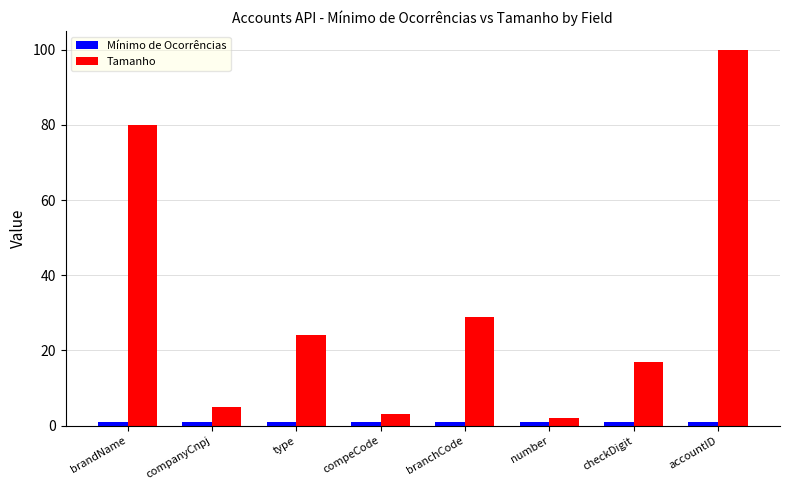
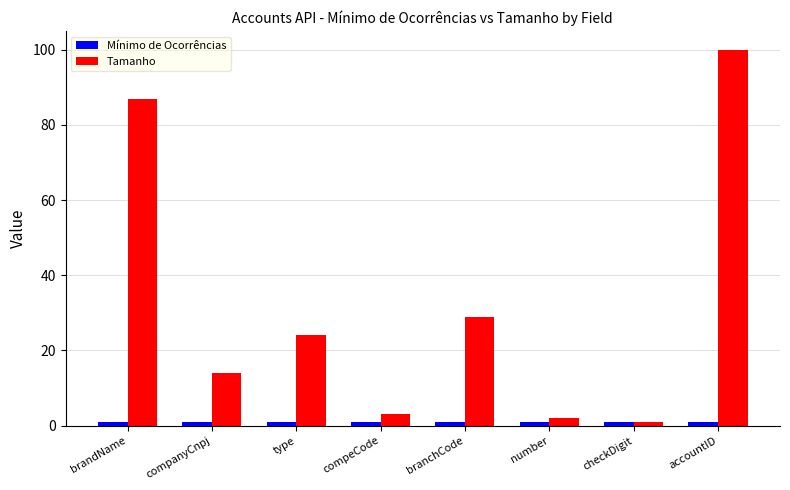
Tamanho, brandName: 80 -> 87
Tamanho, companyCnpj: 5 -> 14
Tamanho, checkDigit: 17 -> 1
